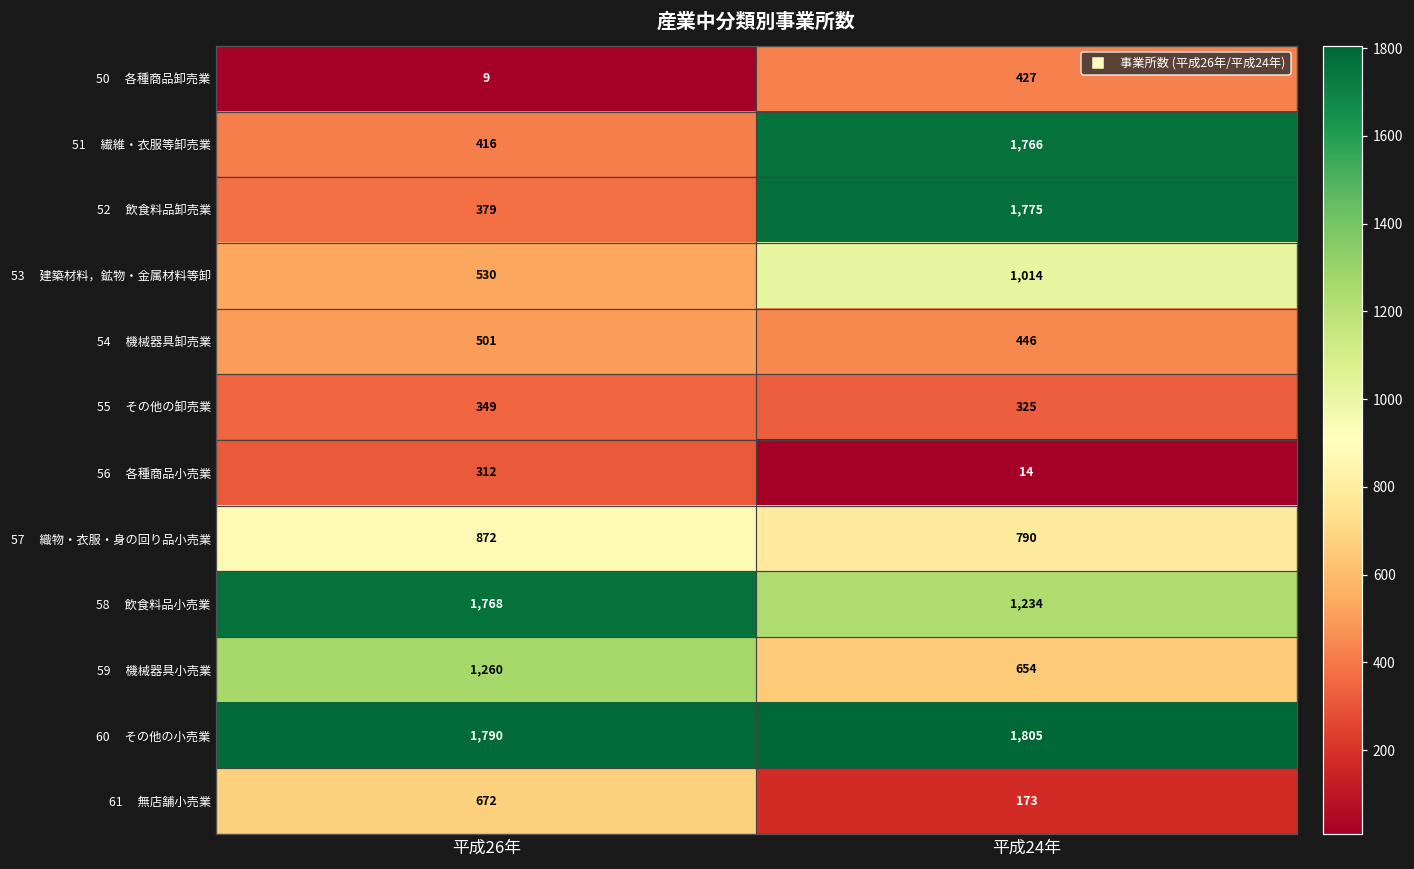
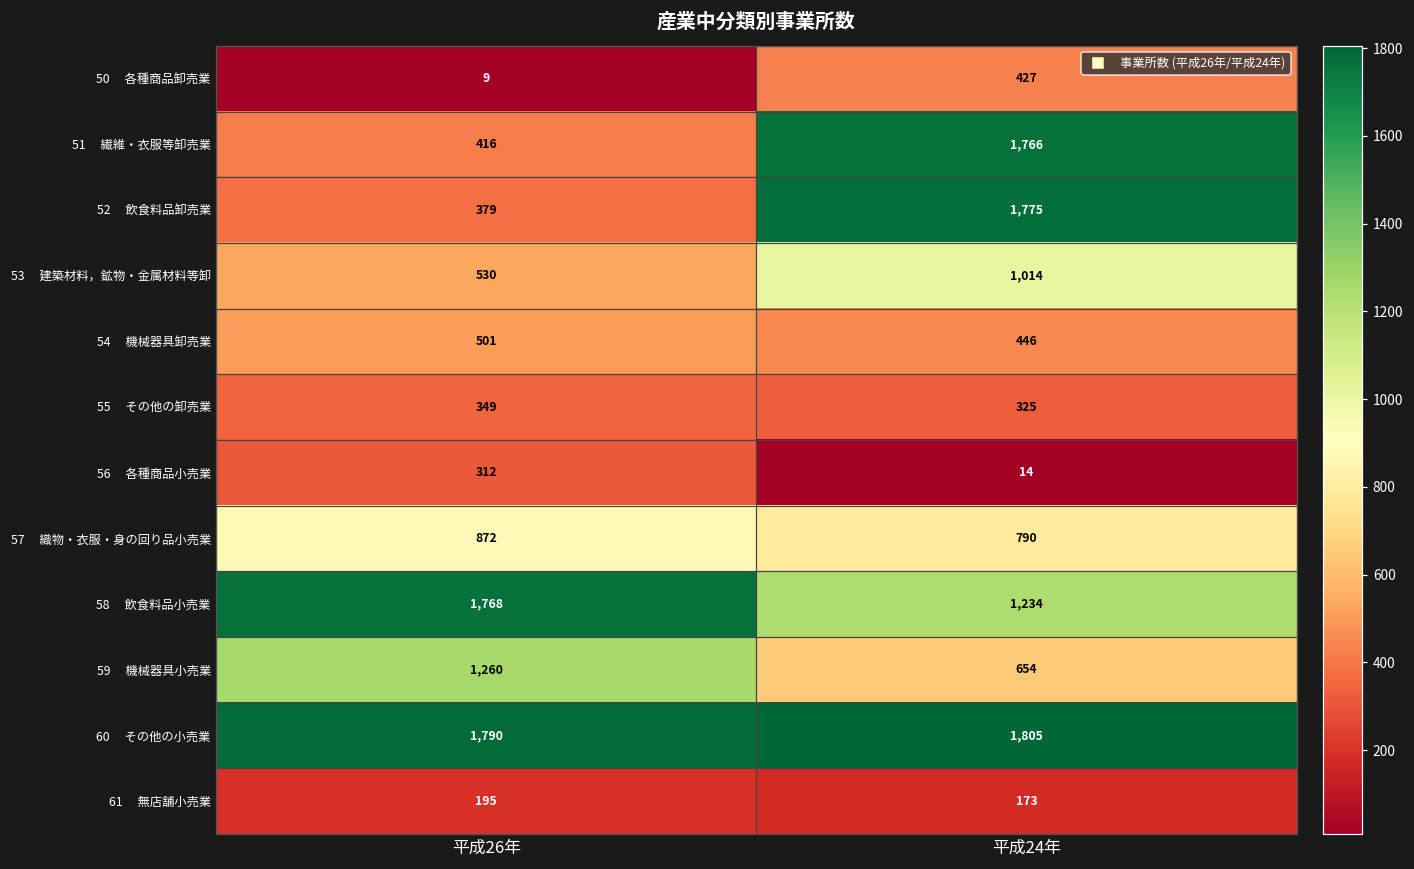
61 無店舗小売業, 平成26年: 672 -> 195
